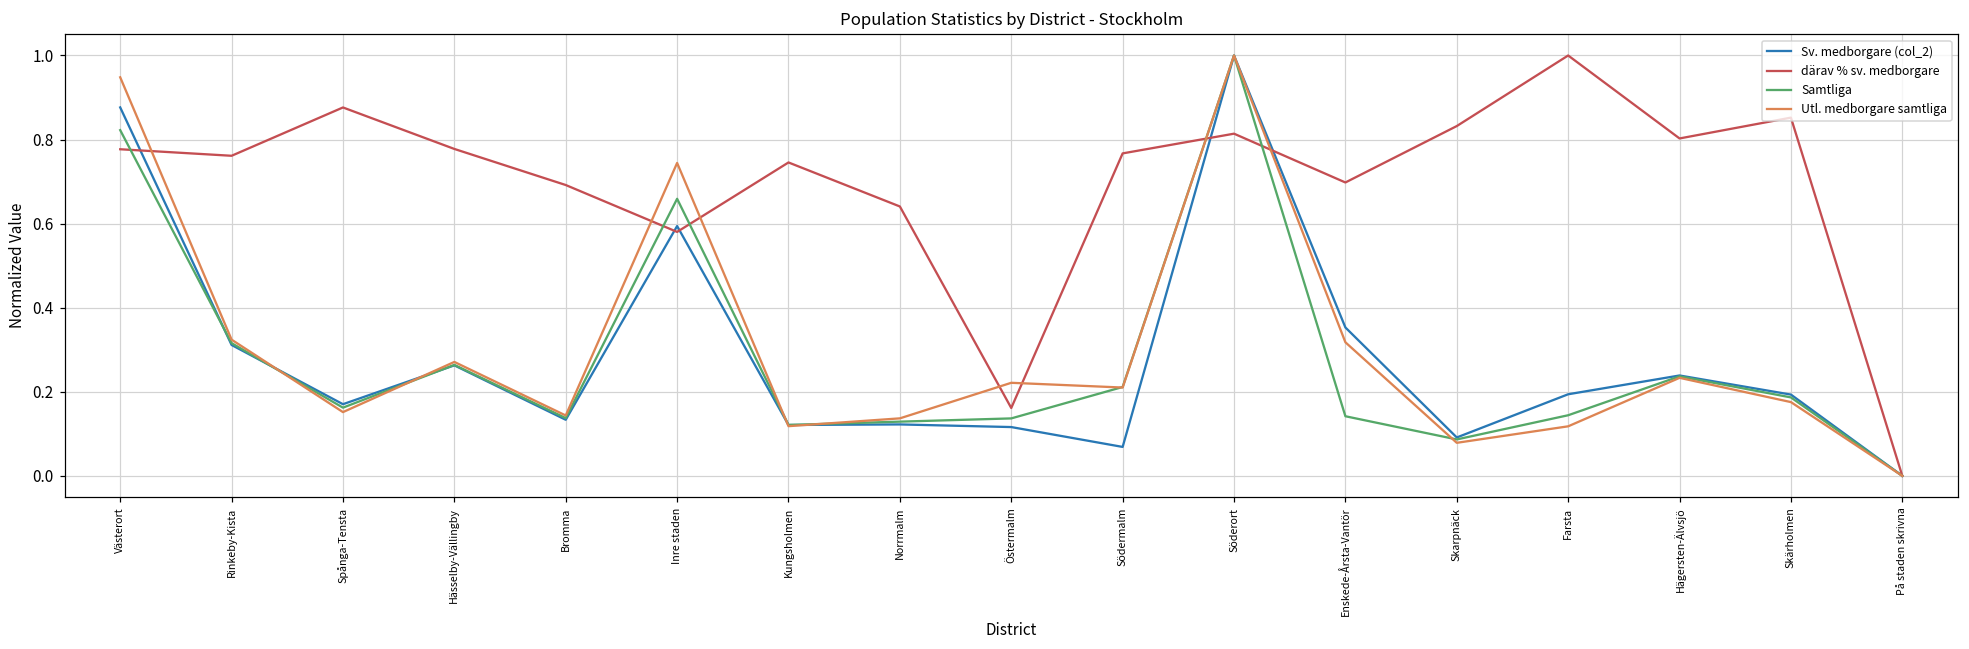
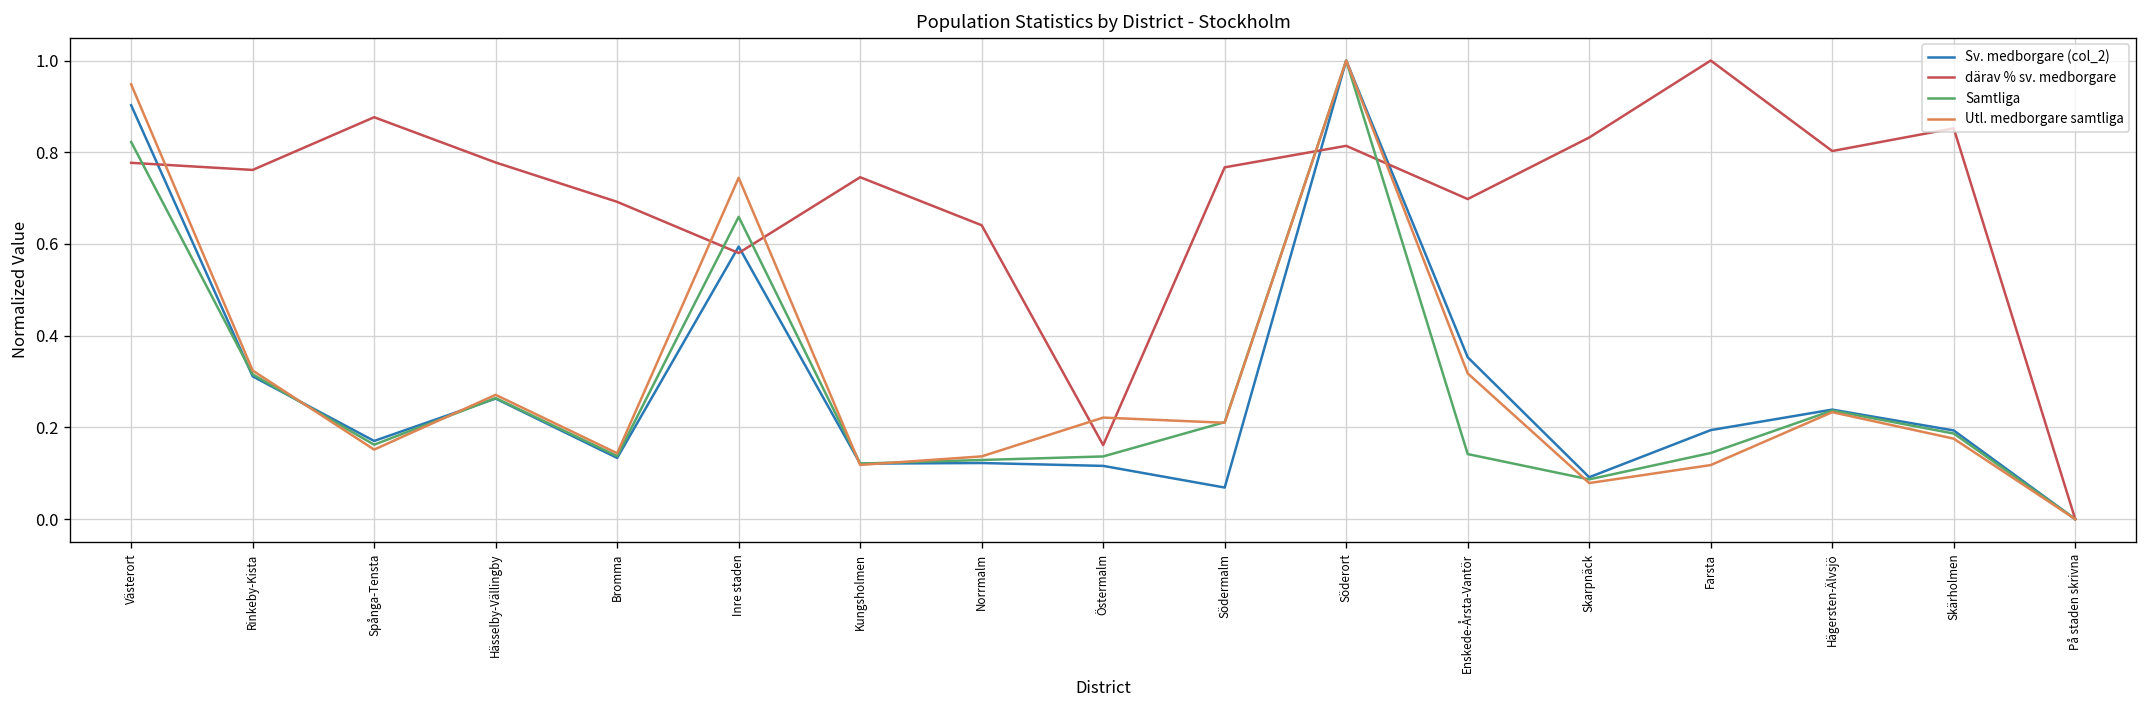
Sv. medborgare (col_2), Västerort: 0.88 -> 0.90
